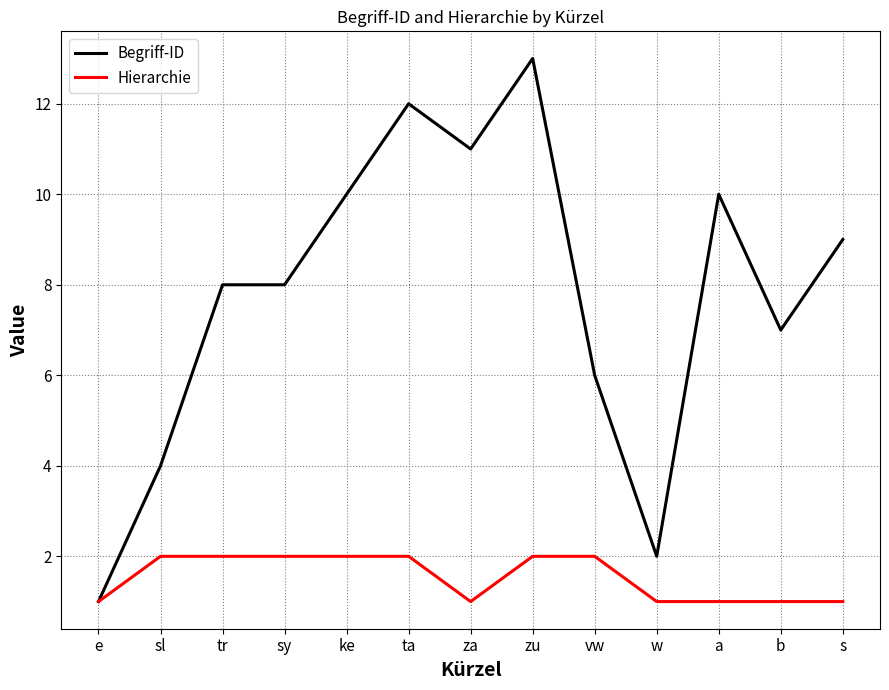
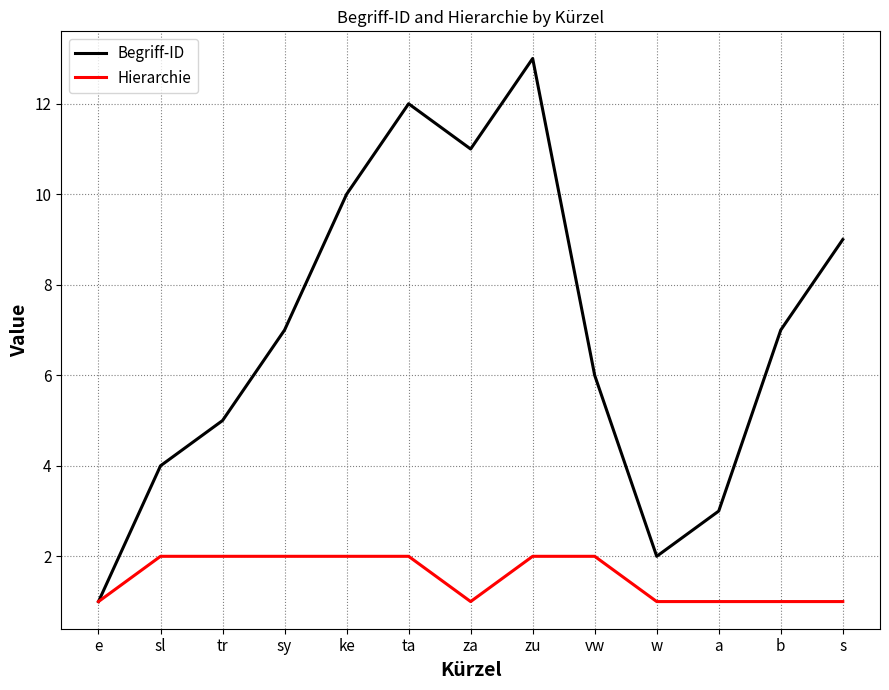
Begriff-ID, tr: 8 -> 5
Begriff-ID, sy: 8 -> 7
Begriff-ID, a: 10 -> 3
